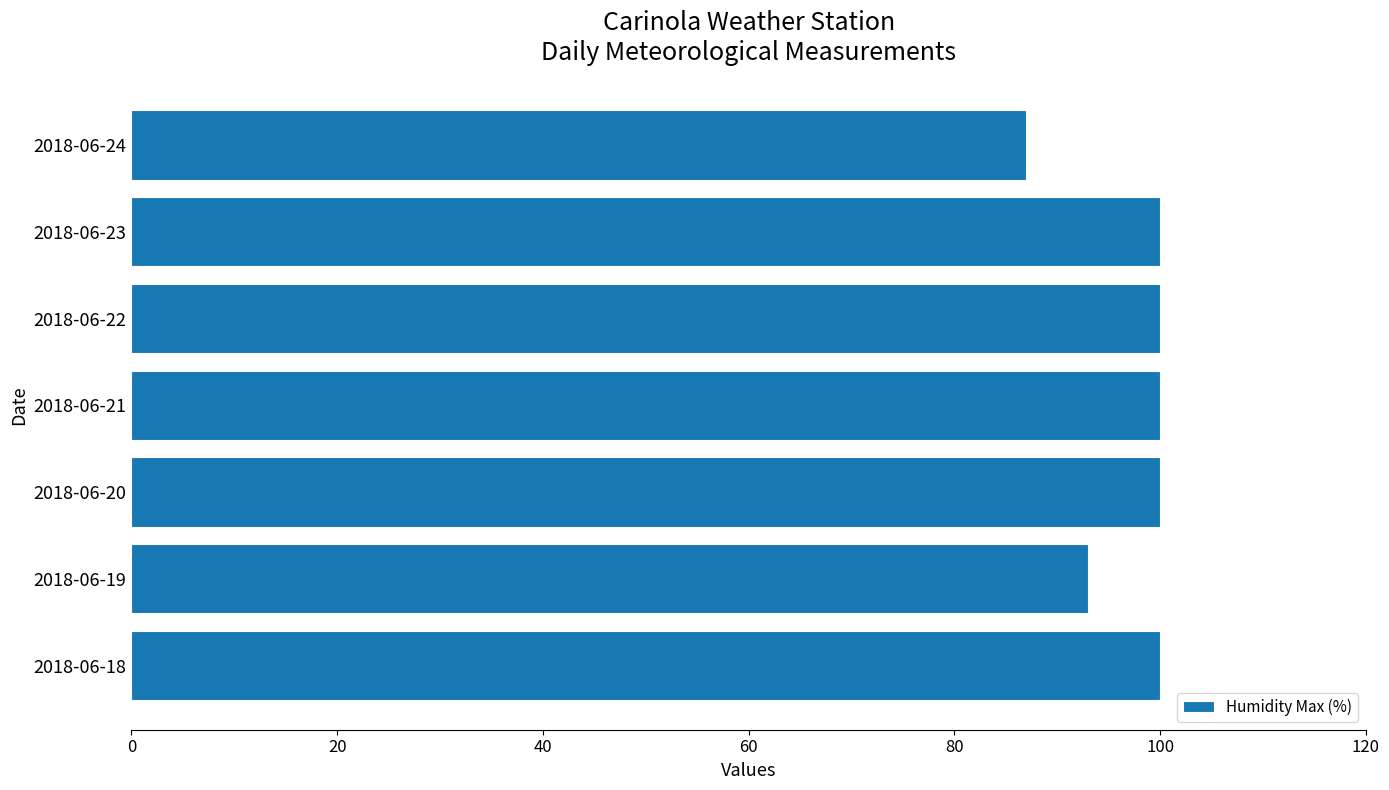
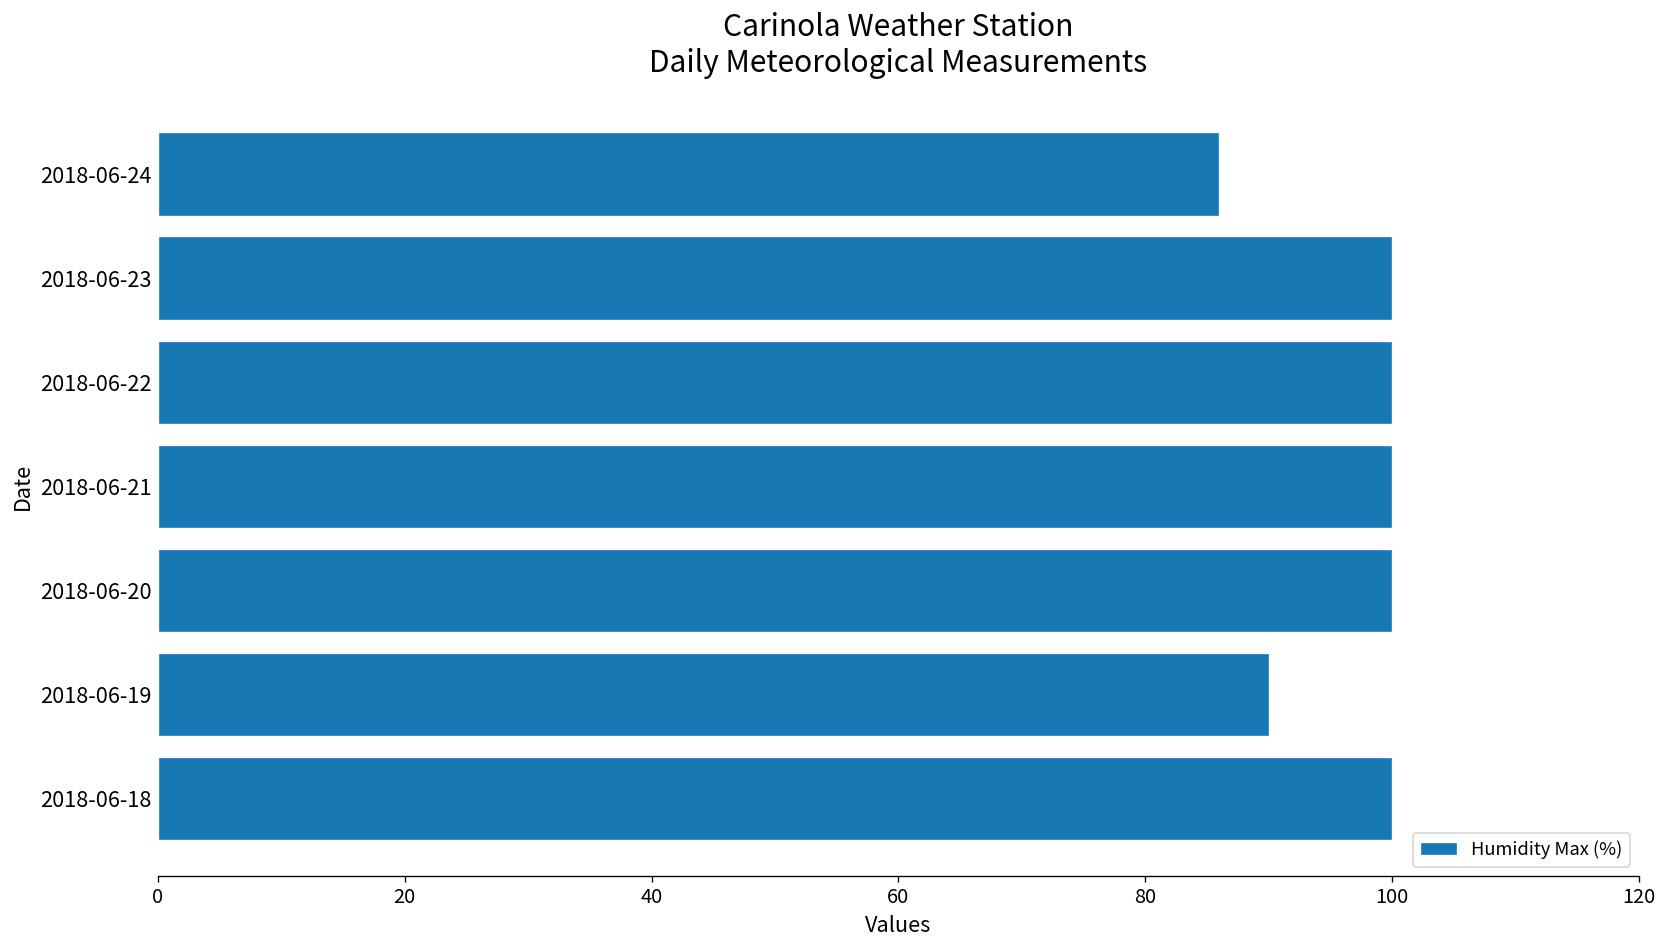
2018-06-24: 87 -> 86
2018-06-19: 93 -> 90
